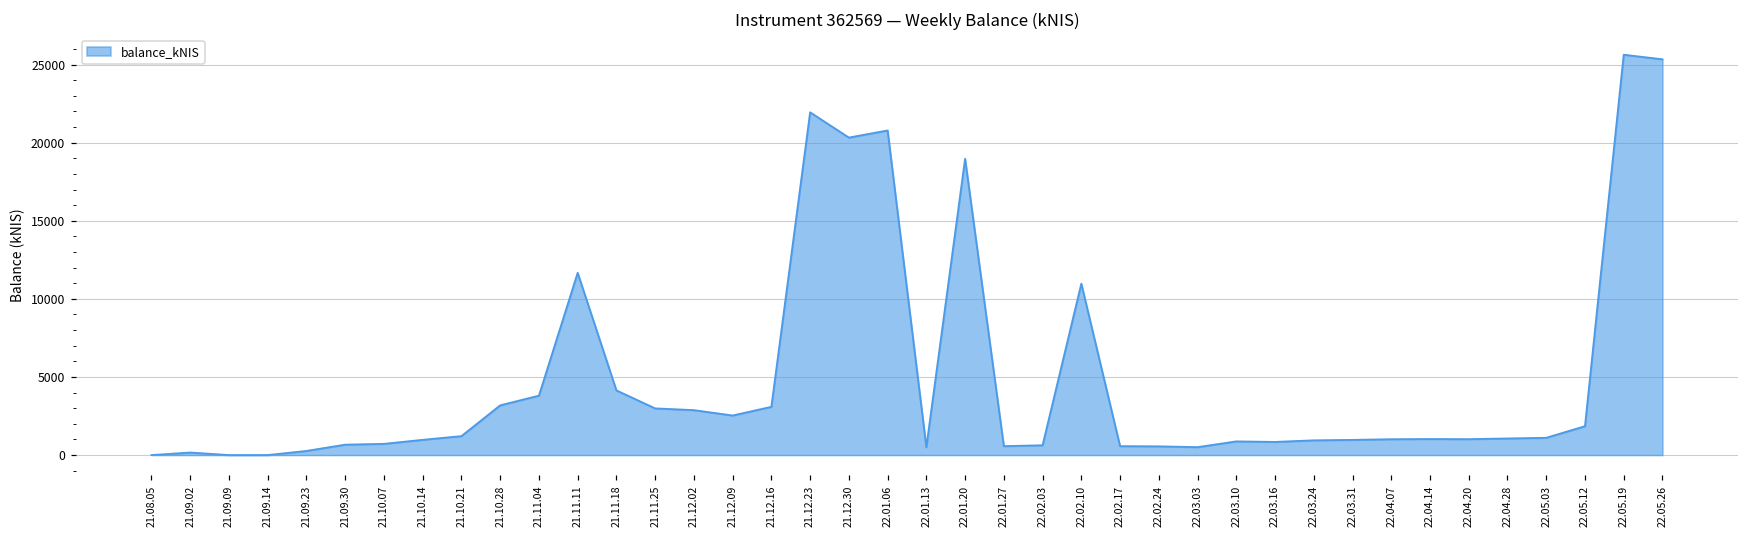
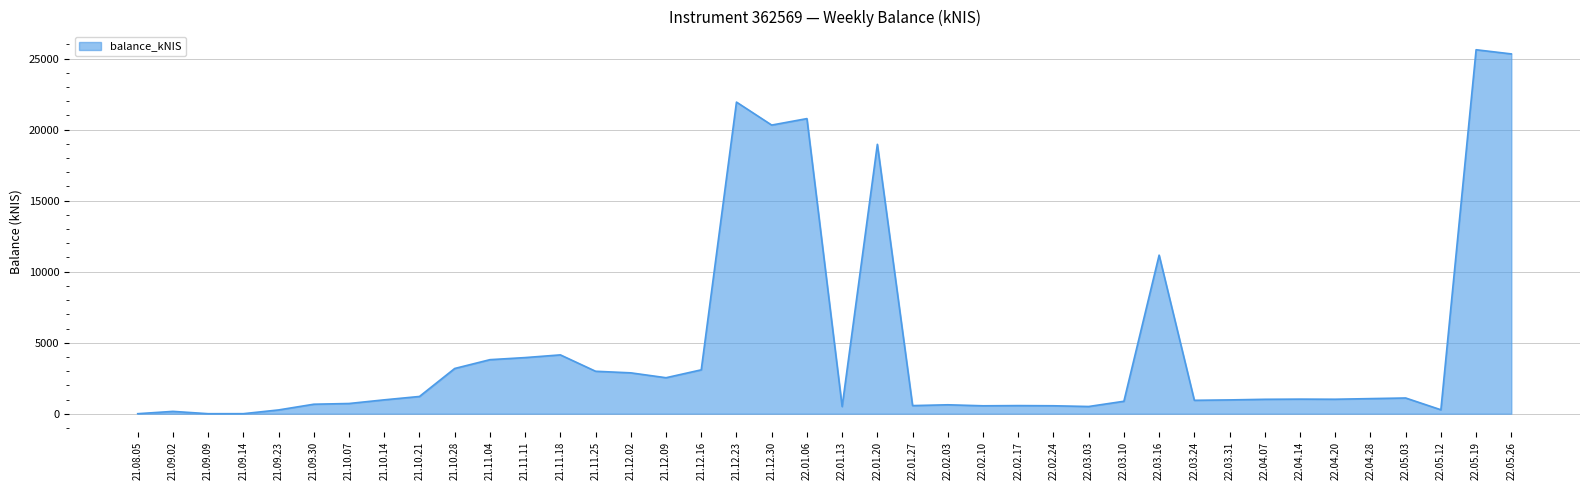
21.11.11: 11700 -> 4000
22.02.10: 11000 -> 600
22.03.16: 800 -> 11200
22.05.12: 1800 -> 300
